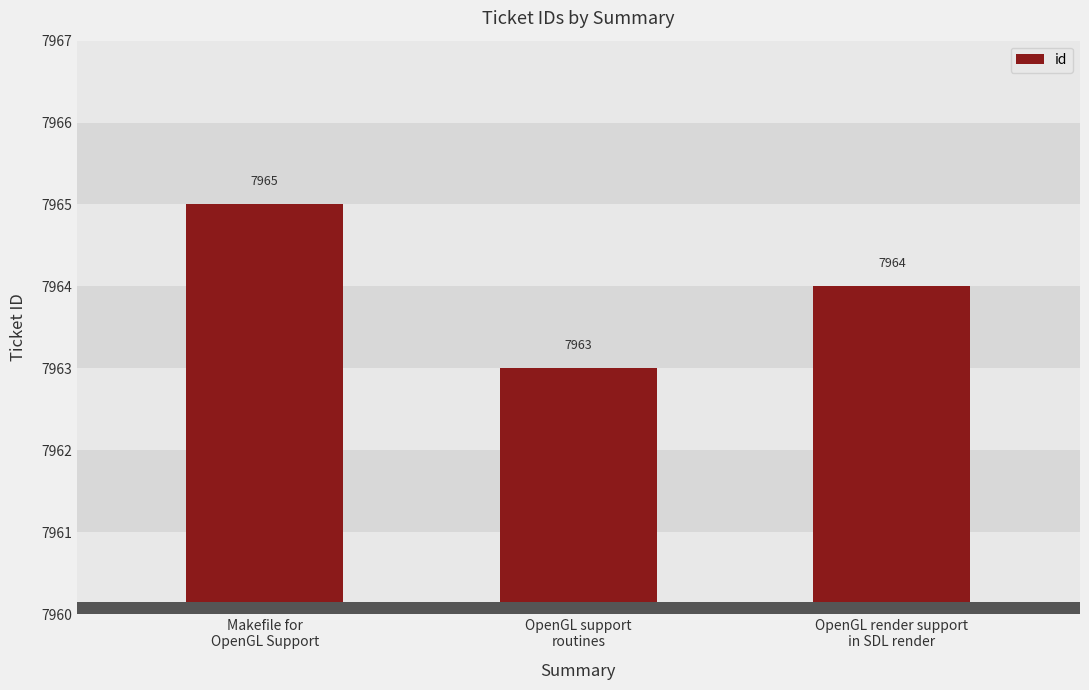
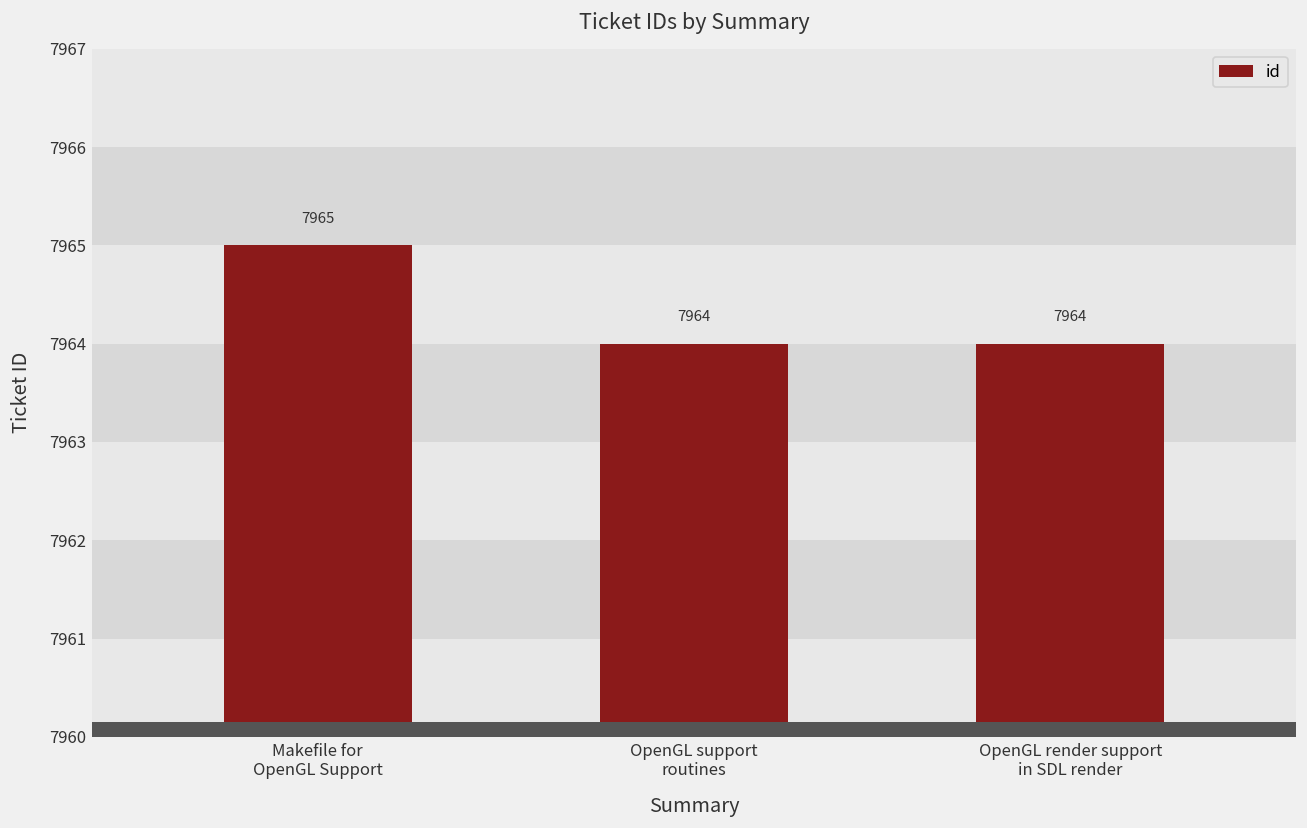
OpenGL support routines: 7963 -> 7964
